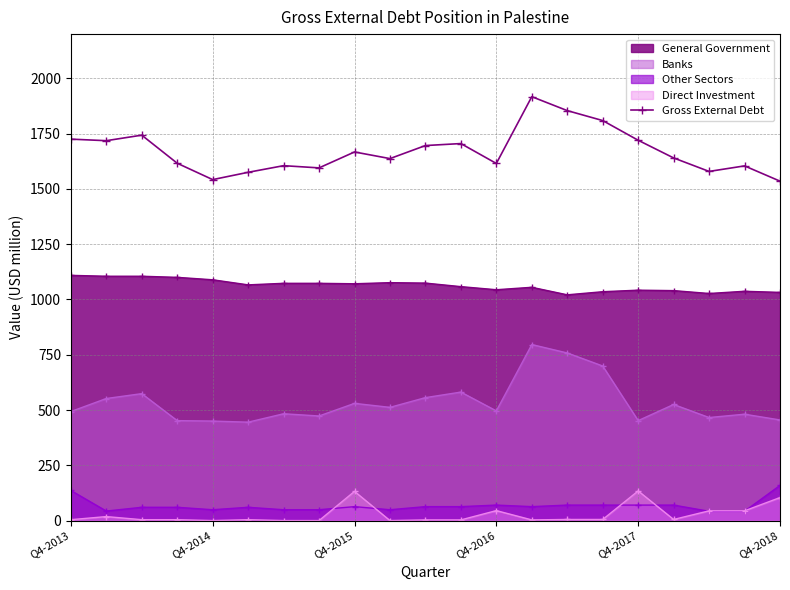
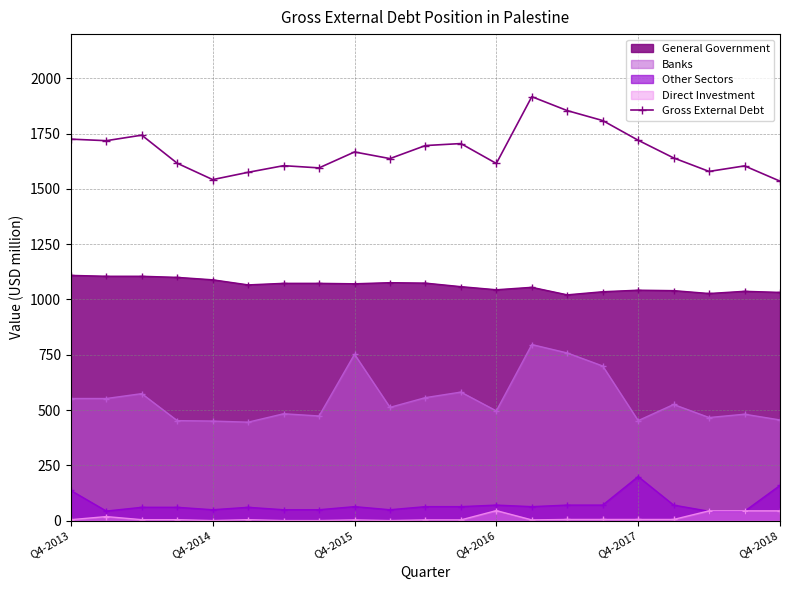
Banks, Q4-2013: 490 -> 550
Banks, Q4-2015: 530 -> 750
Direct Investment, Q4-2015: 130 -> 0
Other Sectors, Q4-2017: 70 -> 200
Direct Investment, Q4-2017: 130 -> 10
Direct Investment, Q4-2018: 100 -> 40
